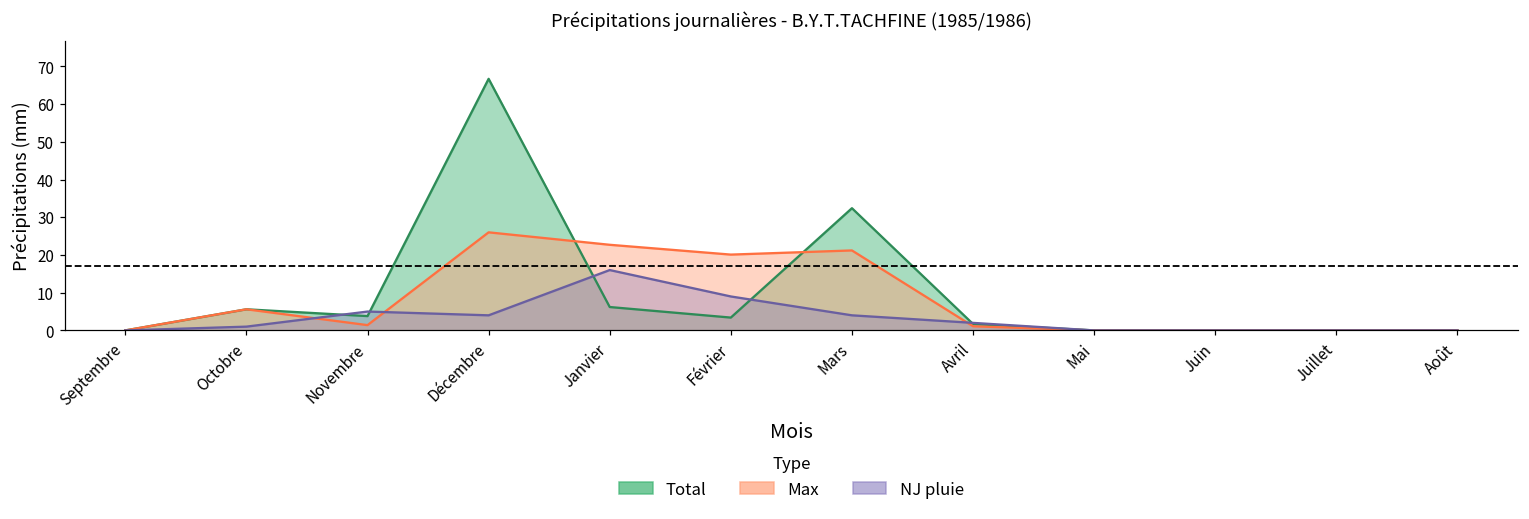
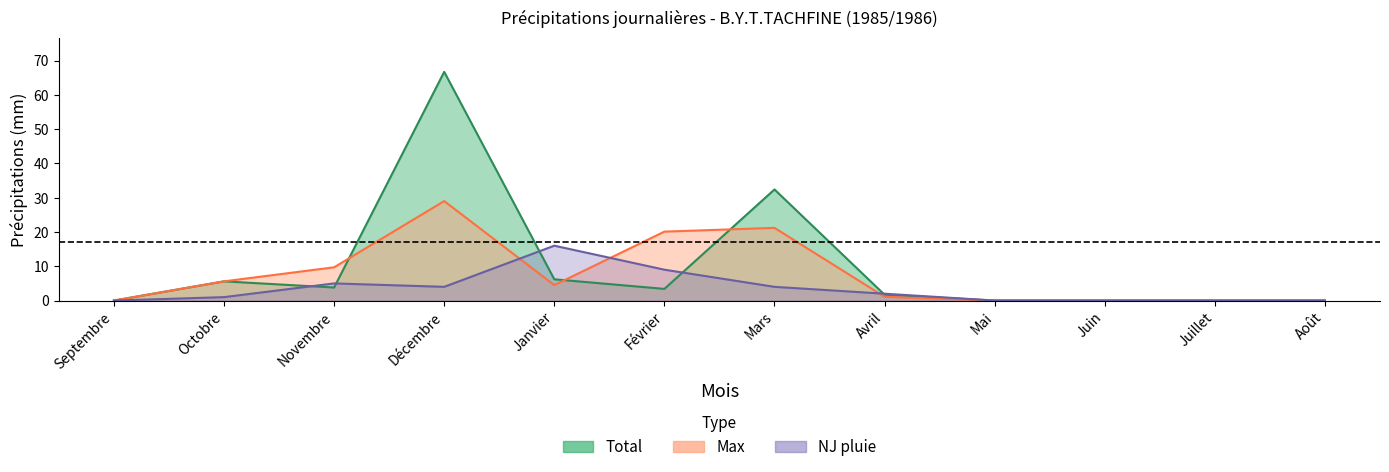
Max, Novembre: 1 -> 10
Max, Décembre: 26 -> 29
Max, Janvier: 23 -> 5
